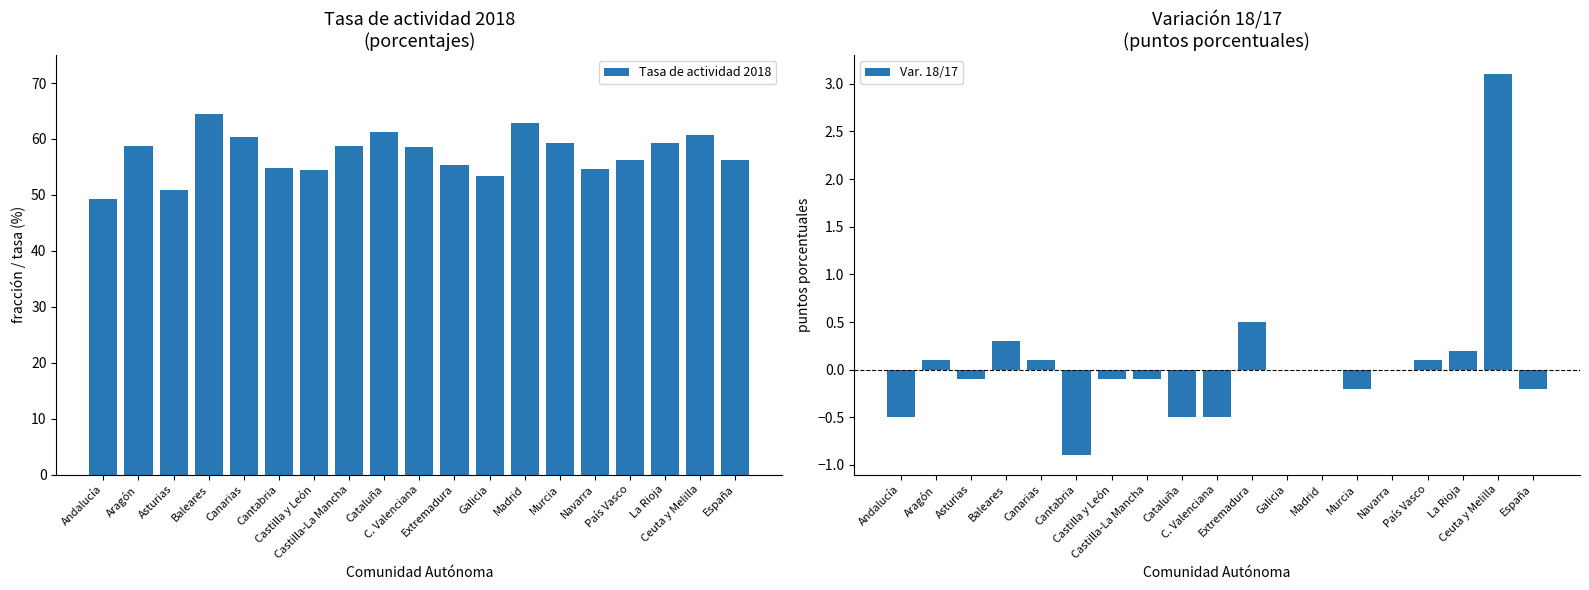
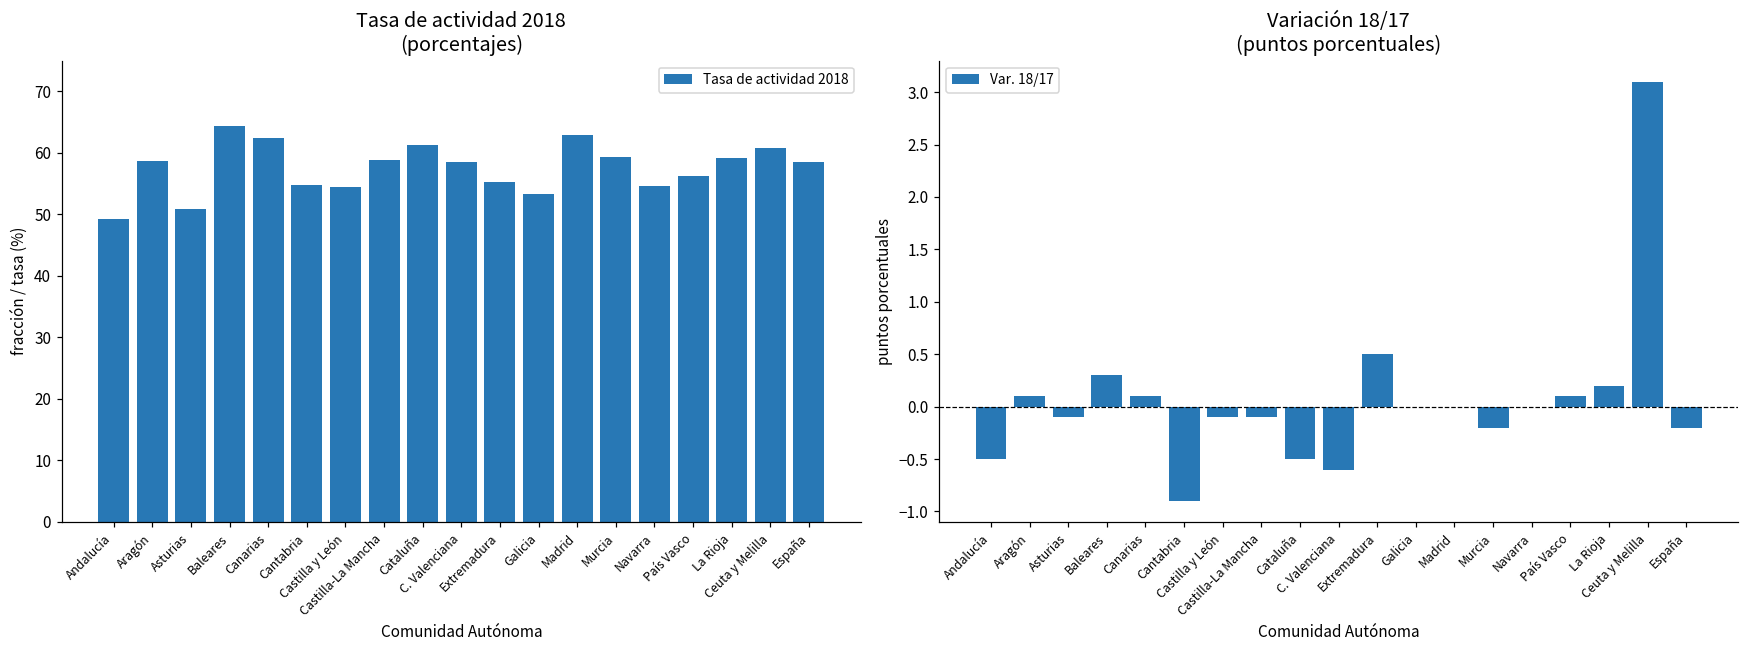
Tasa de actividad 2018 (porcentajes), Canarias: 60 -> 63
Tasa de actividad 2018 (porcentajes), España: 56 -> 59
Variación 18/17 (puntos porcentuales), C. Valenciana: -0.5 -> -0.6
